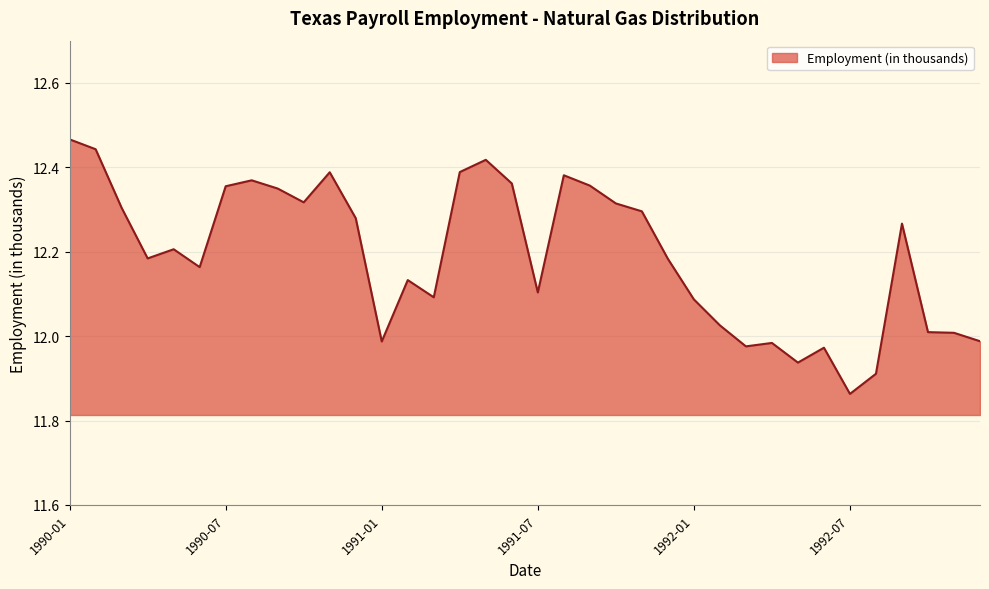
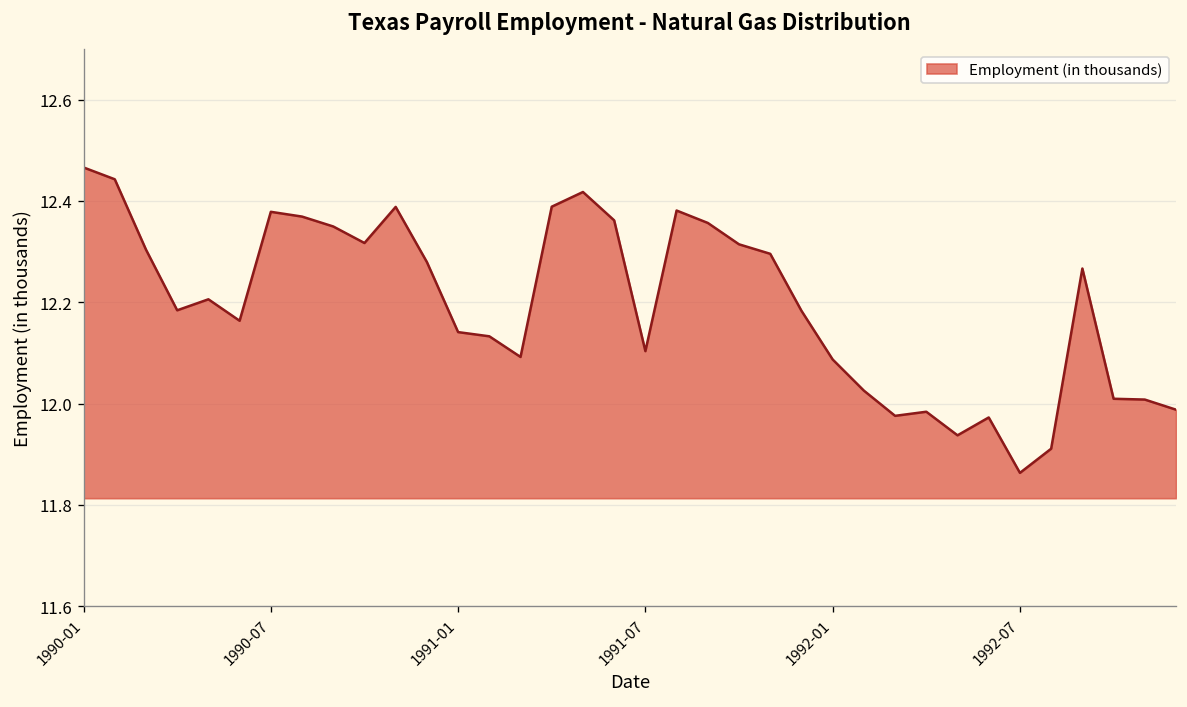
1990-07: 12.36 -> 12.38
1991-01: 11.99 -> 12.14
